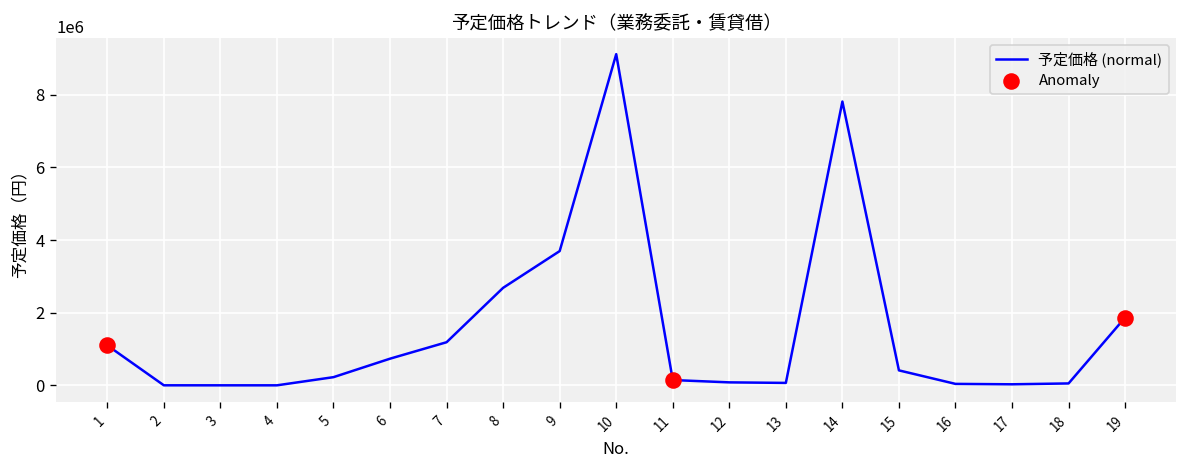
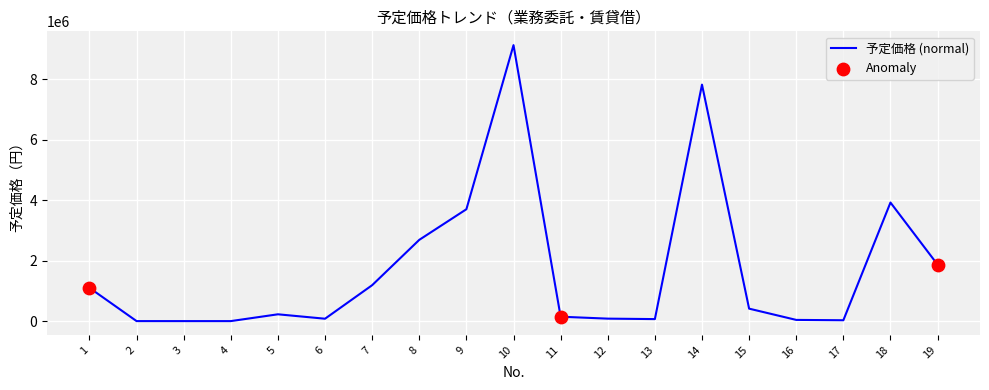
予定価格 (normal), 6: 700000 -> 100000
予定価格 (normal), 18: 100000 -> 3900000
